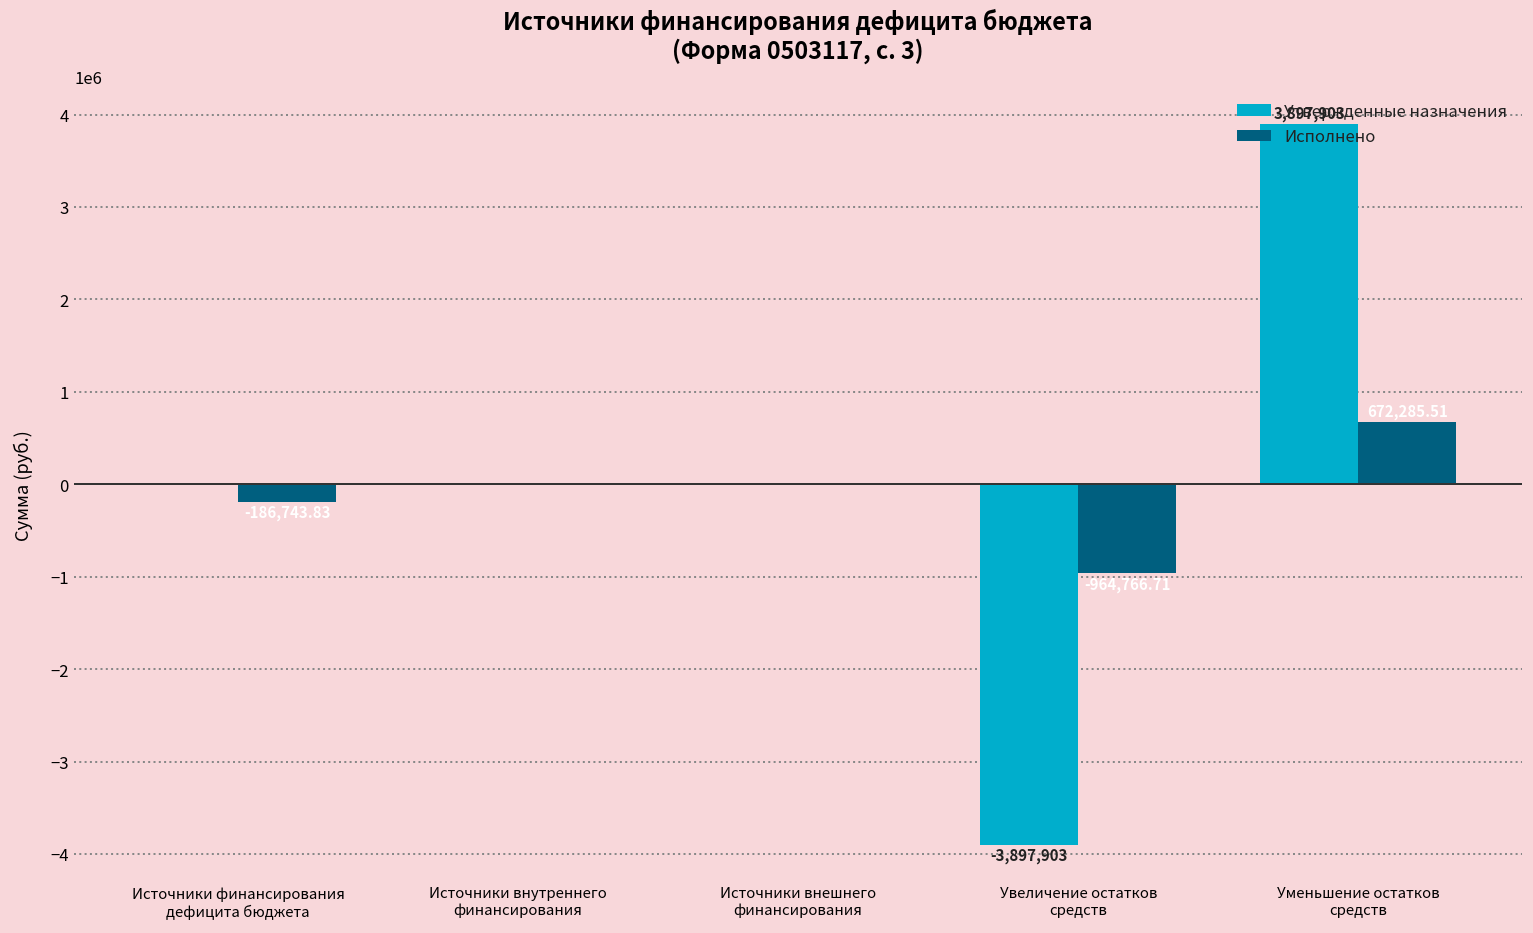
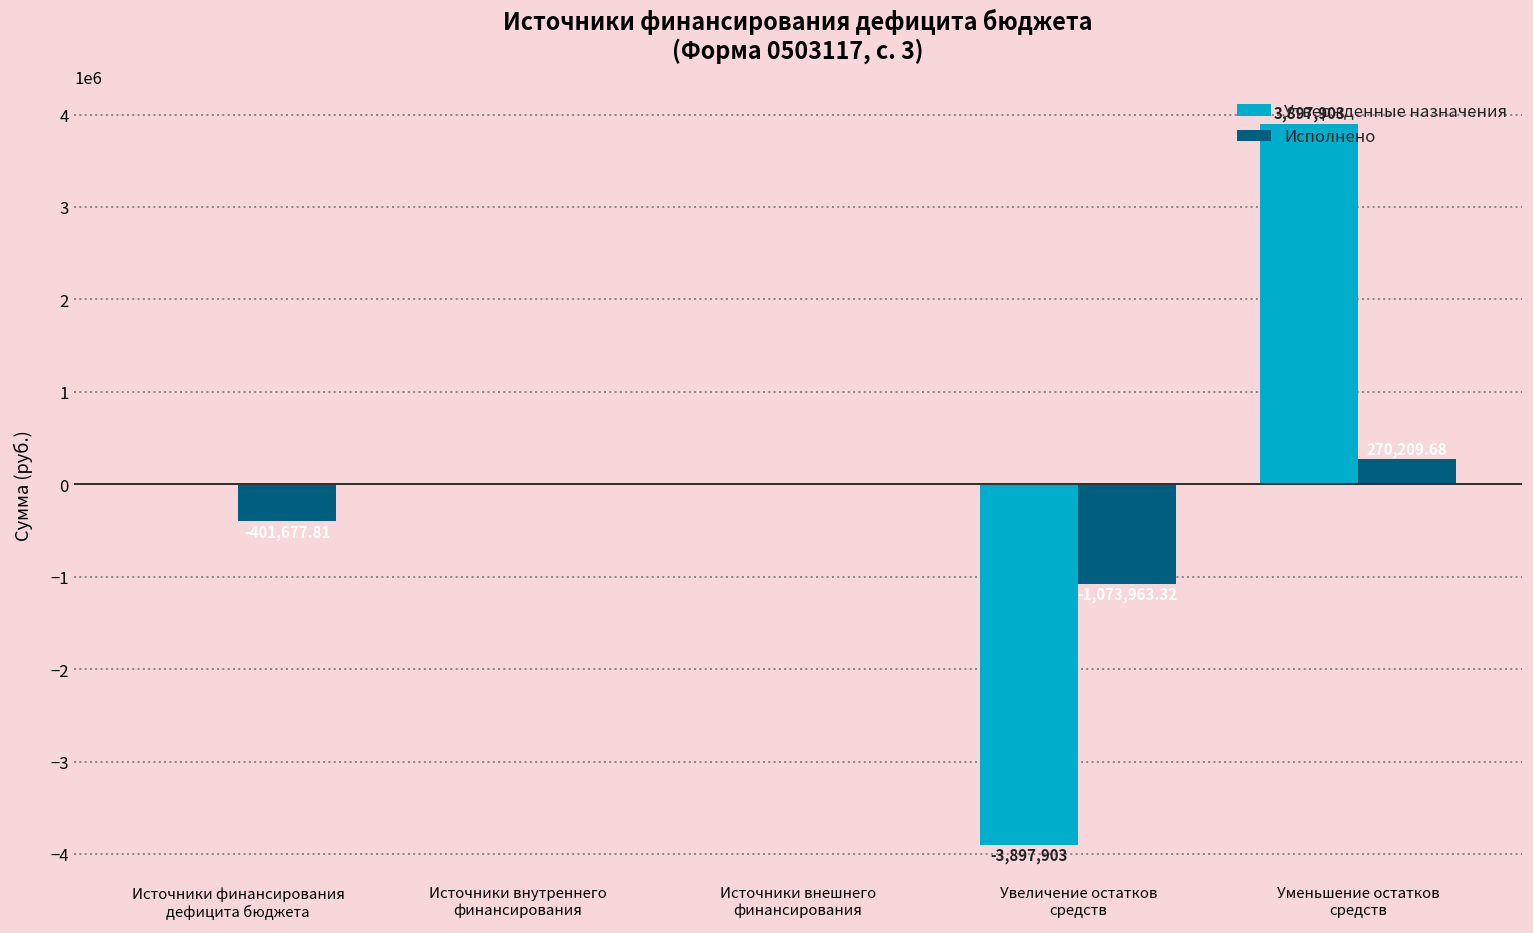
Исполнено, Источники финансирования дефицита бюджета: -200000 -> -400000
Исполнено, Увеличение остатков средств: -1000000 -> -1100000
Исполнено, Уменьшение остатков средств: 700000 -> 300000
